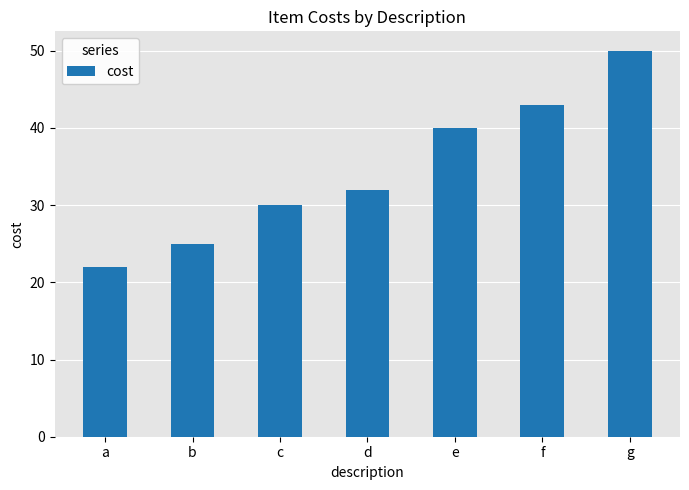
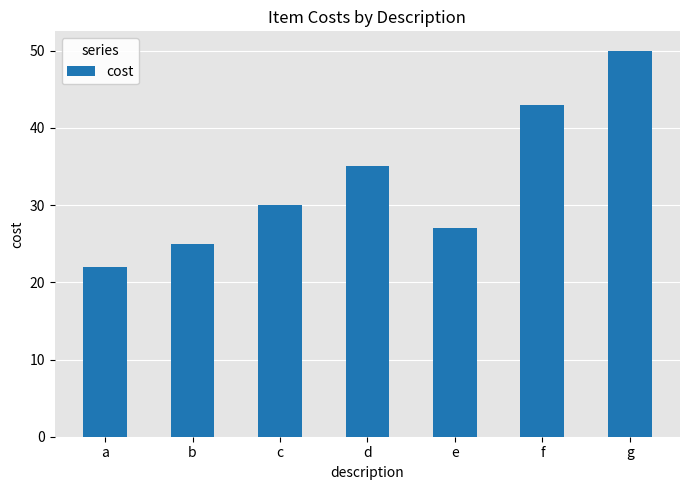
d: 32 -> 35
e: 40 -> 27
